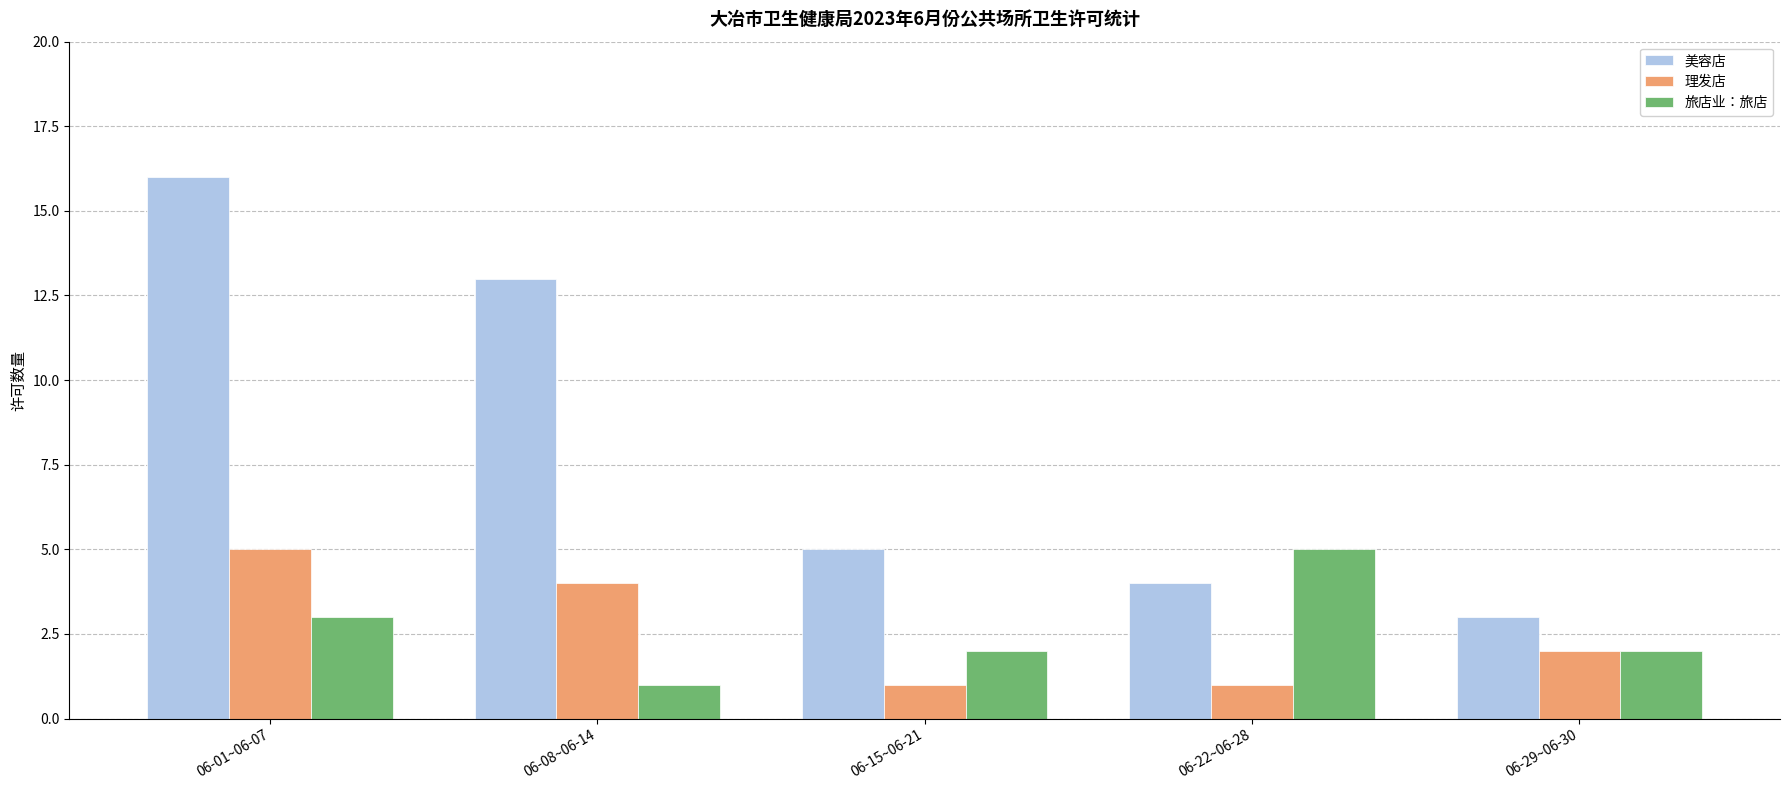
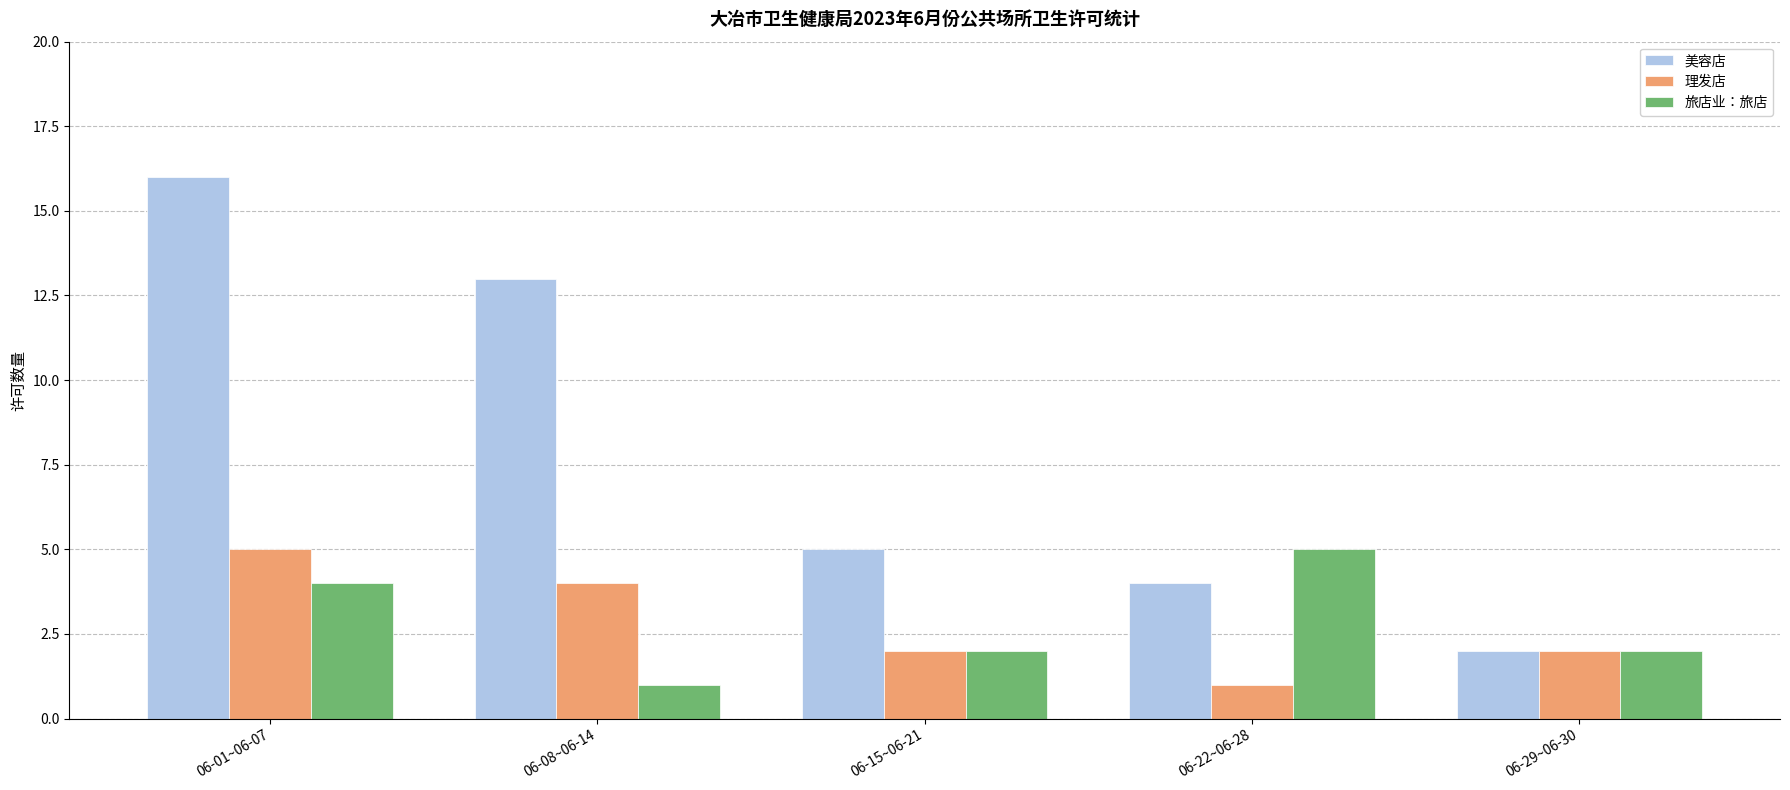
旅店业：旅店, 06-01~06-07: 3 -> 4
理发店, 06-15~06-21: 1 -> 2
美容店, 06-29~06-30: 3 -> 2
